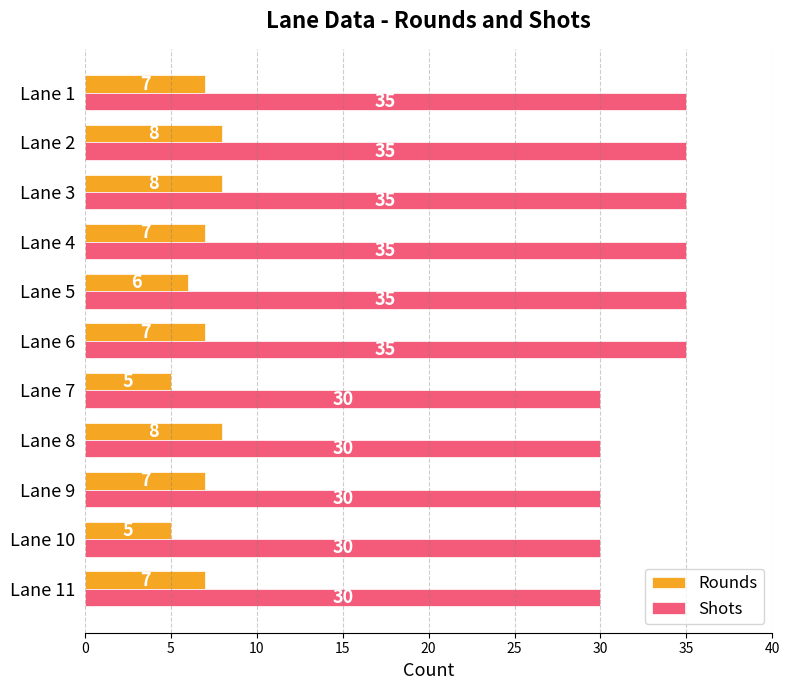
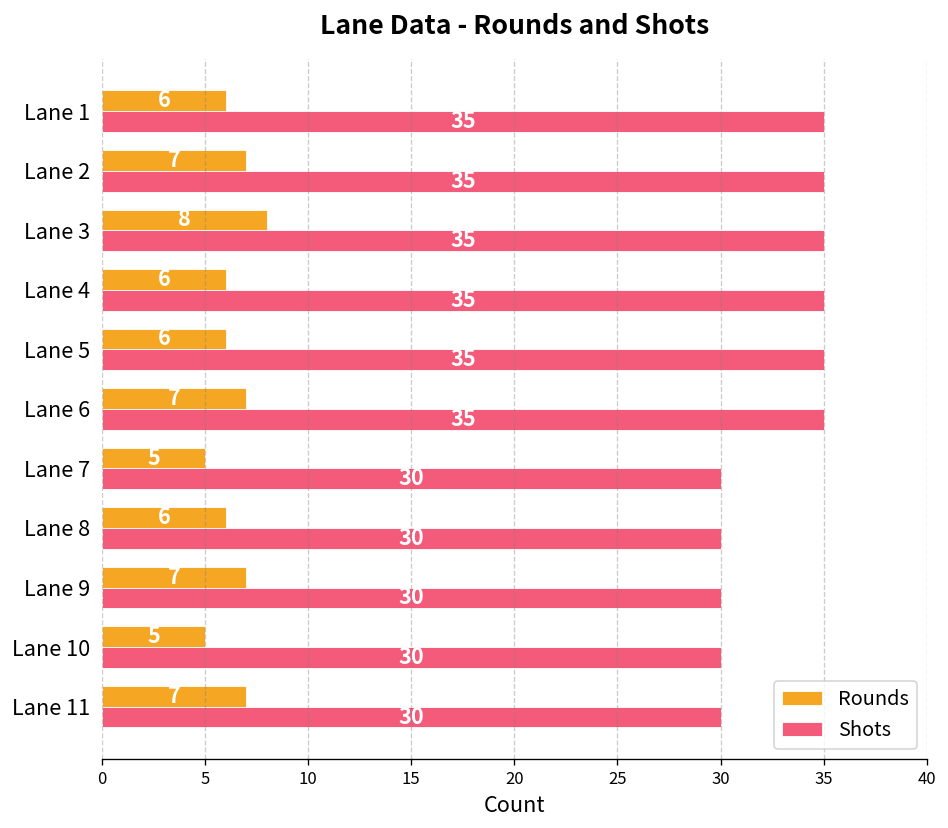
Rounds, Lane 1: 7 -> 6
Rounds, Lane 2: 8 -> 7
Rounds, Lane 4: 7 -> 6
Rounds, Lane 8: 8 -> 6
